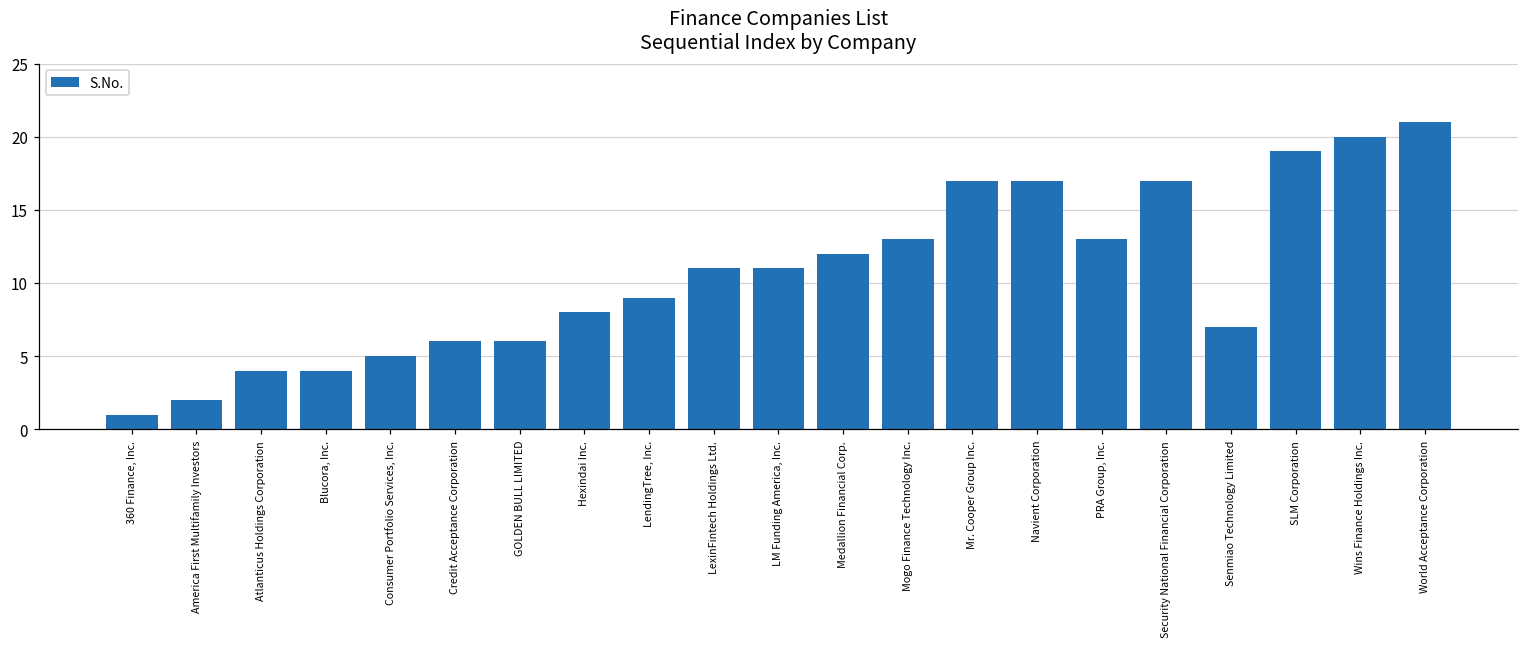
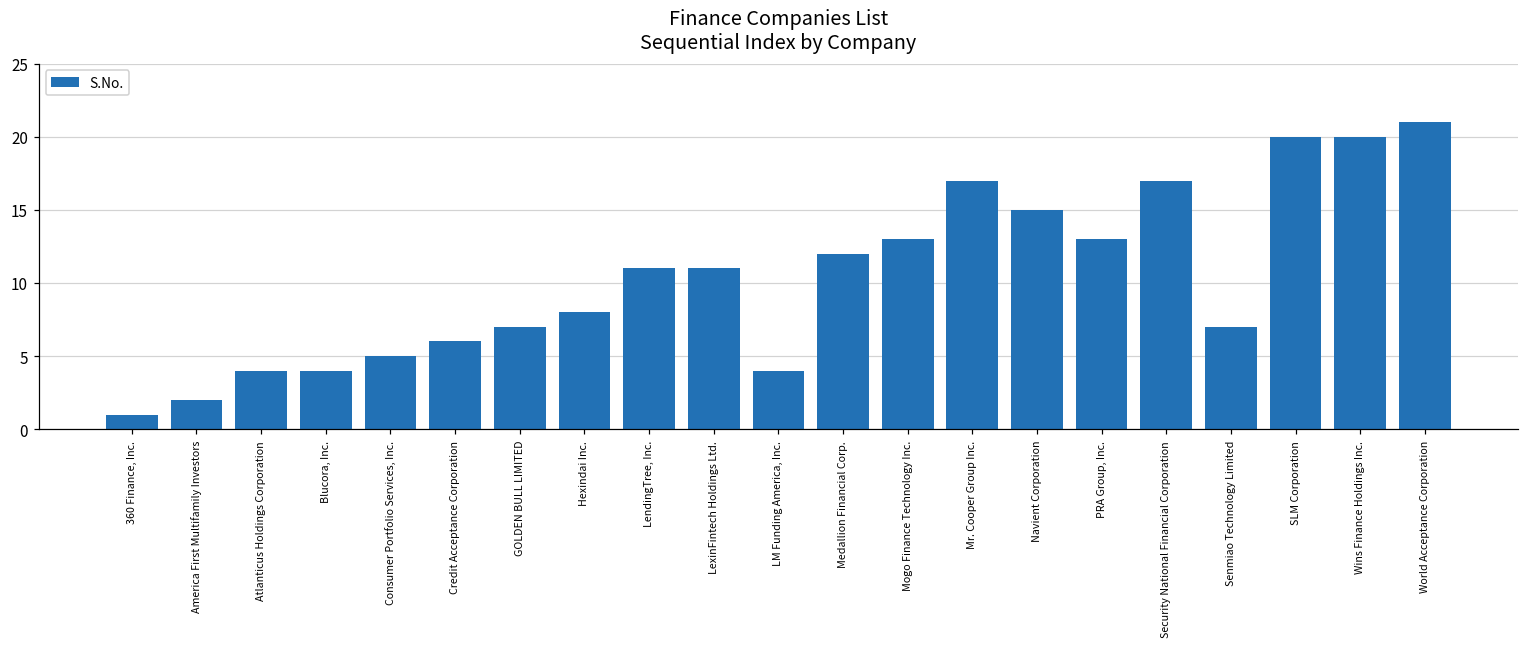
GOLDEN BULL LIMITED: 6 -> 7
LendingTree, Inc.: 9 -> 11
LM Funding America, Inc.: 11 -> 4
Navient Corporation: 17 -> 15
SLM Corporation: 19 -> 20
